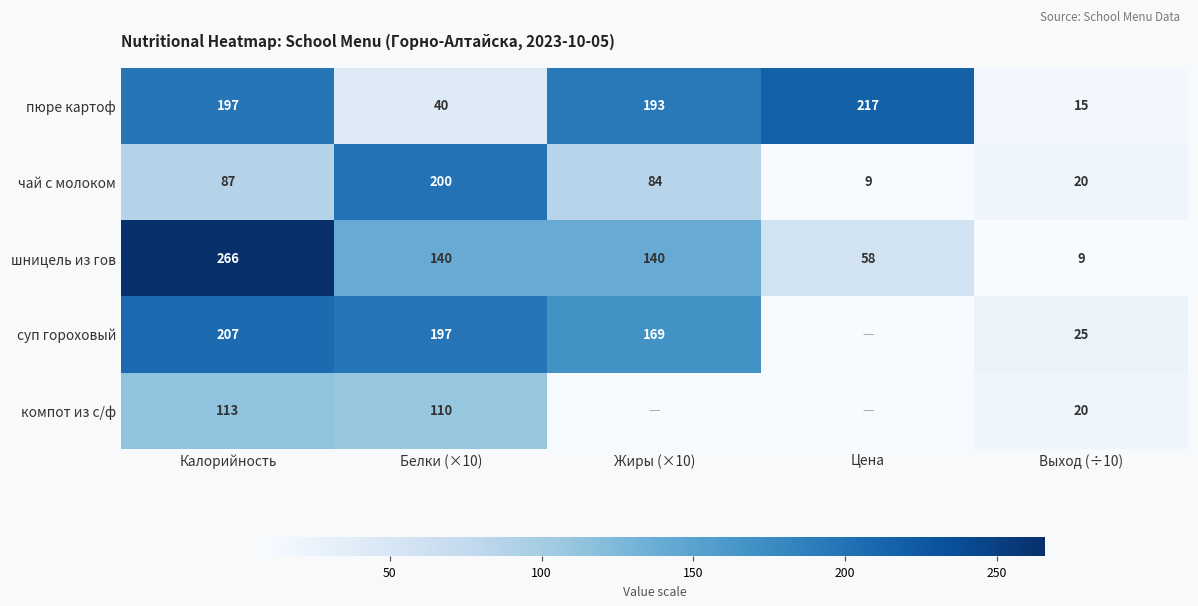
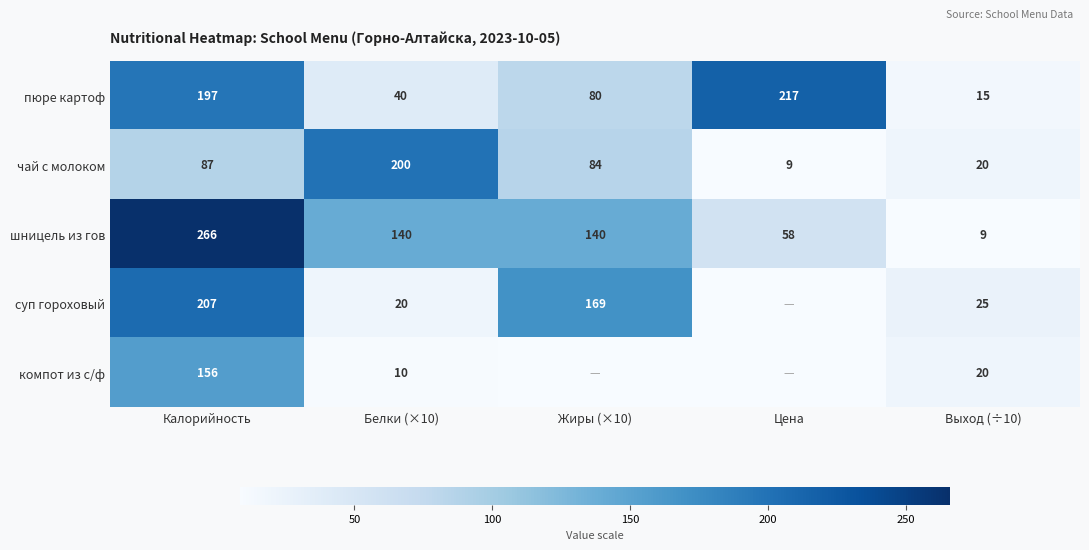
пюре картоф, Жиры (×10): 193 -> 80
суп гороховый, Белки (×10): 197 -> 20
компот из с/ф, Калорийность: 113 -> 156
компот из с/ф, Белки (×10): 110 -> 10
